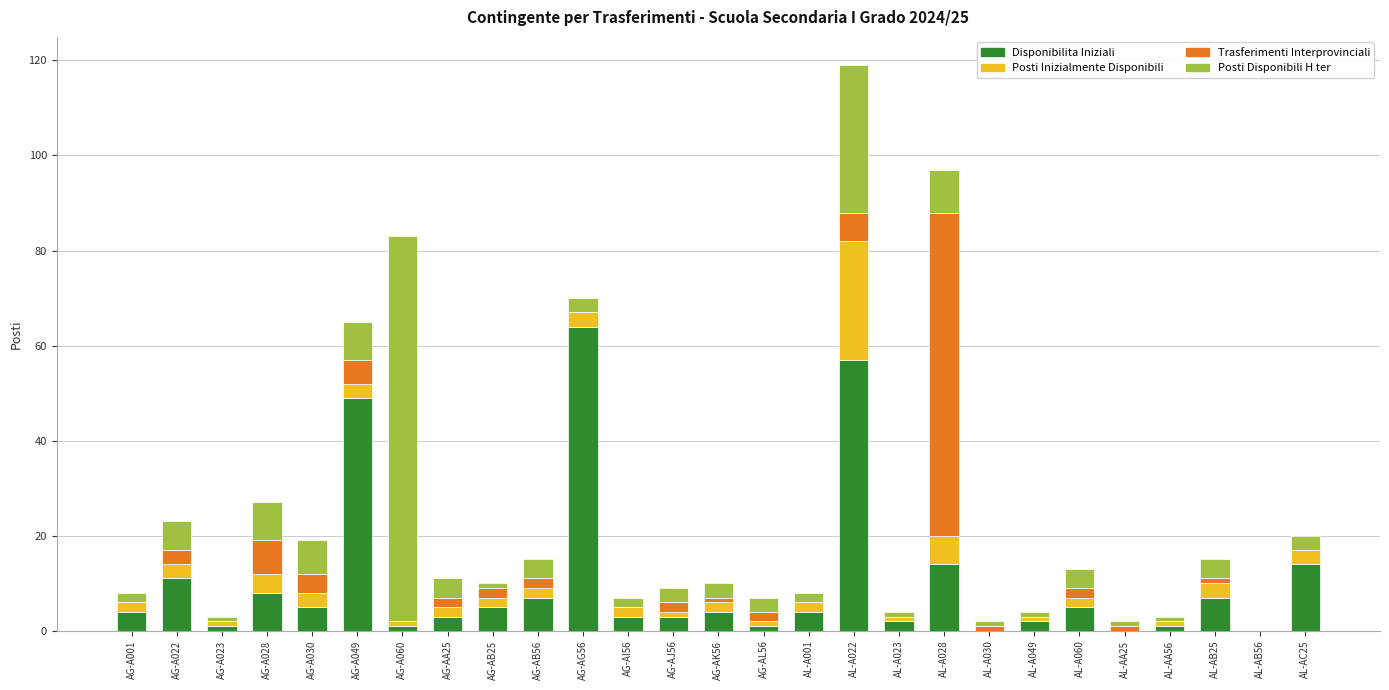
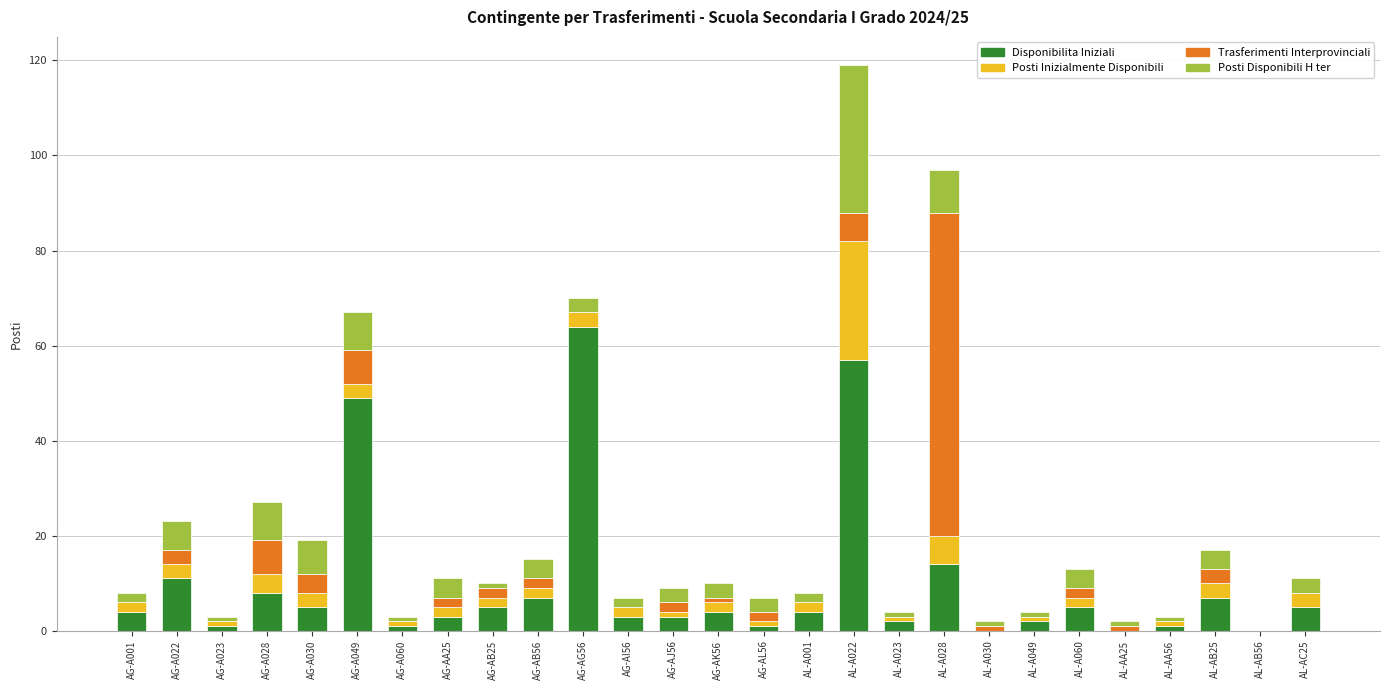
Trasferimenti Interprovinciali, AG-A049: 5 -> 7
Posti Disponibili H ter, AG-A060: 81 -> 1
Trasferimenti Interprovinciali, AL-AB25: 1 -> 3
Disponibilita Iniziali, AL-AC25: 14 -> 5
